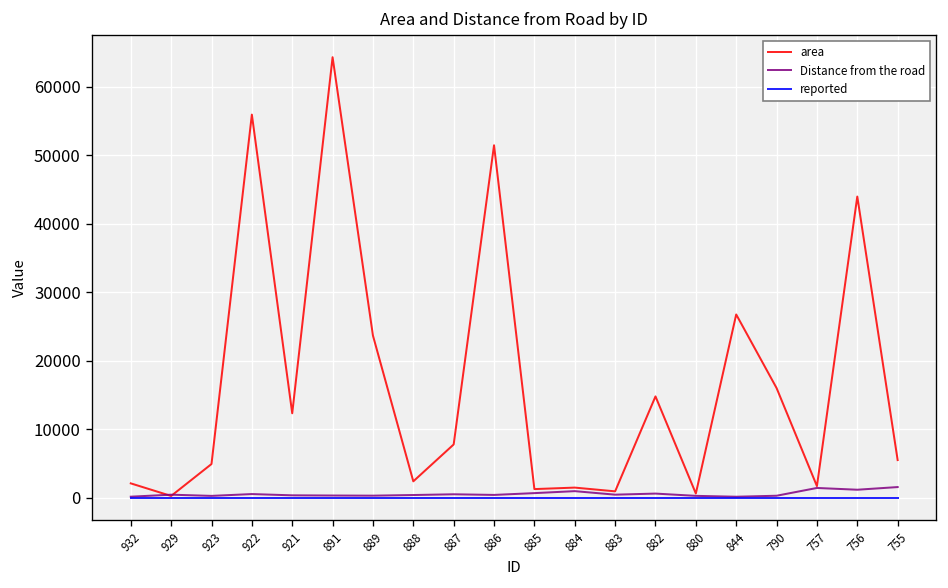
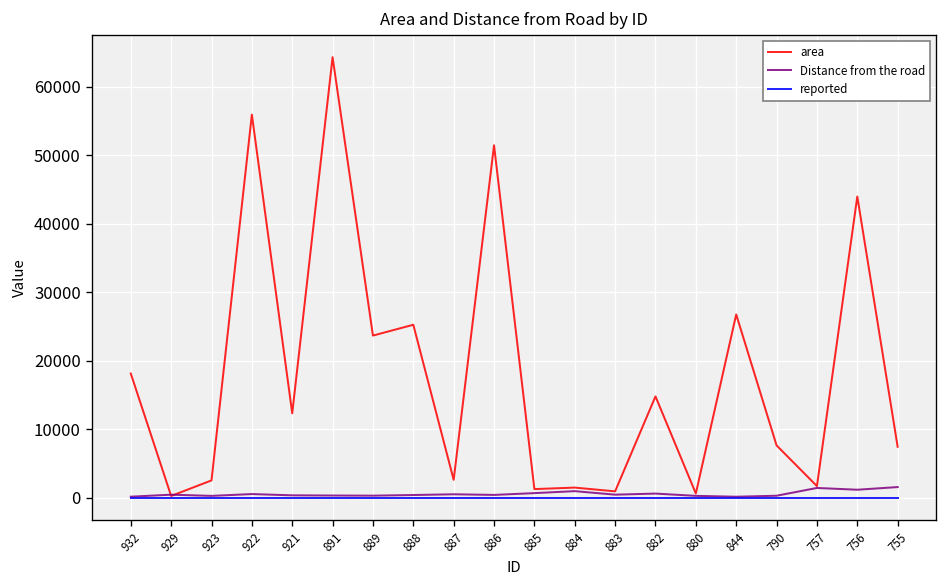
area, 932: 2000 -> 18000
area, 923: 5000 -> 3000
area, 888: 2000 -> 25000
area, 887: 8000 -> 3000
area, 790: 16000 -> 8000
area, 755: 5000 -> 7000
